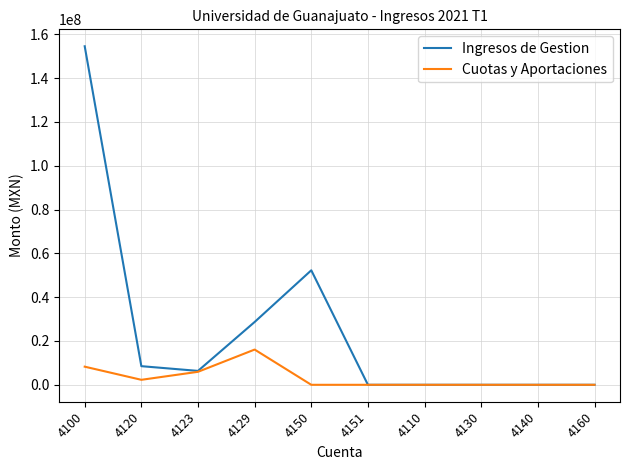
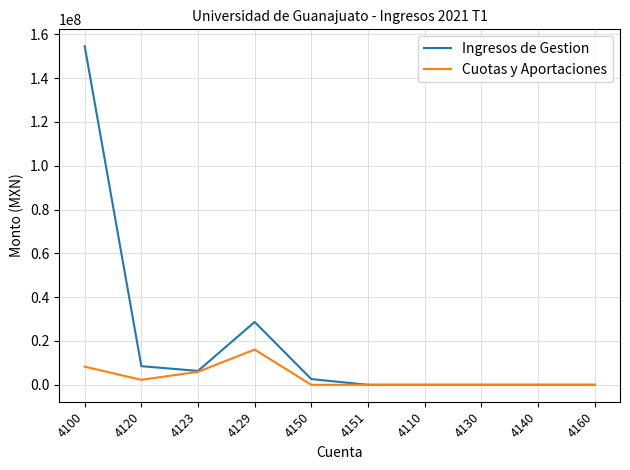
Ingresos de Gestion, 4150: 52000000 -> 3000000
